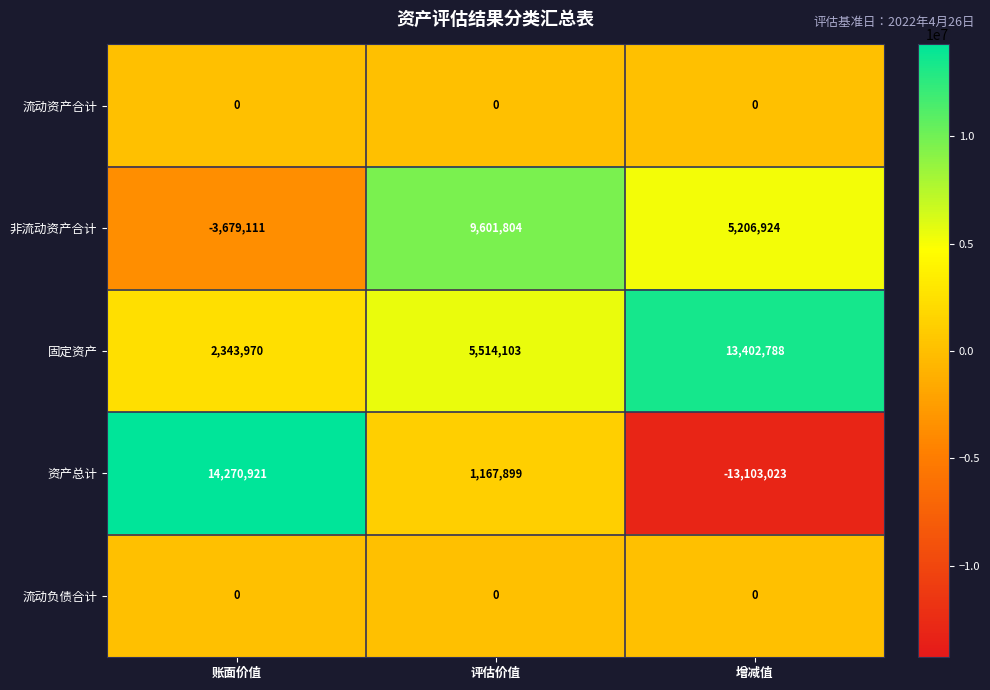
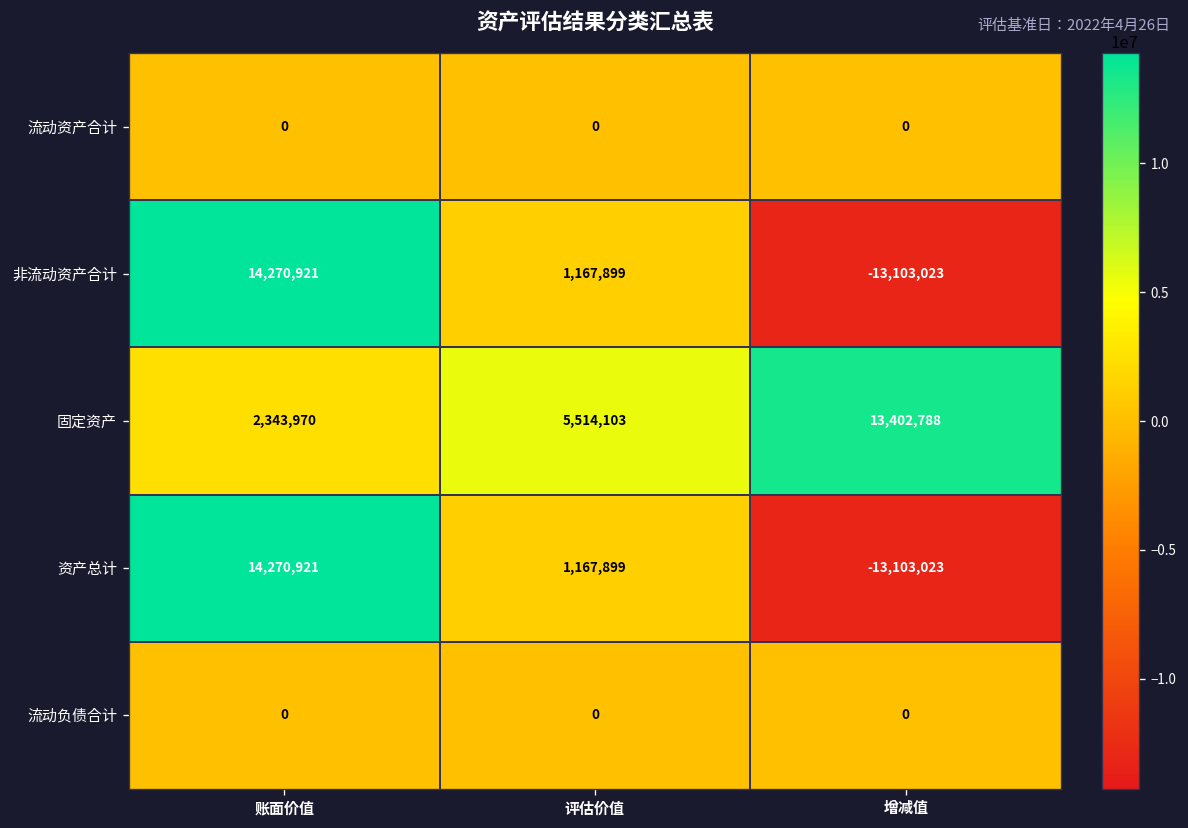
非流动资产合计, 账面价值: -3,679,111 -> 14,270,921
非流动资产合计, 评估价值: 9,601,804 -> 1,167,899
非流动资产合计, 增减值: 5,206,924 -> -13,103,023
